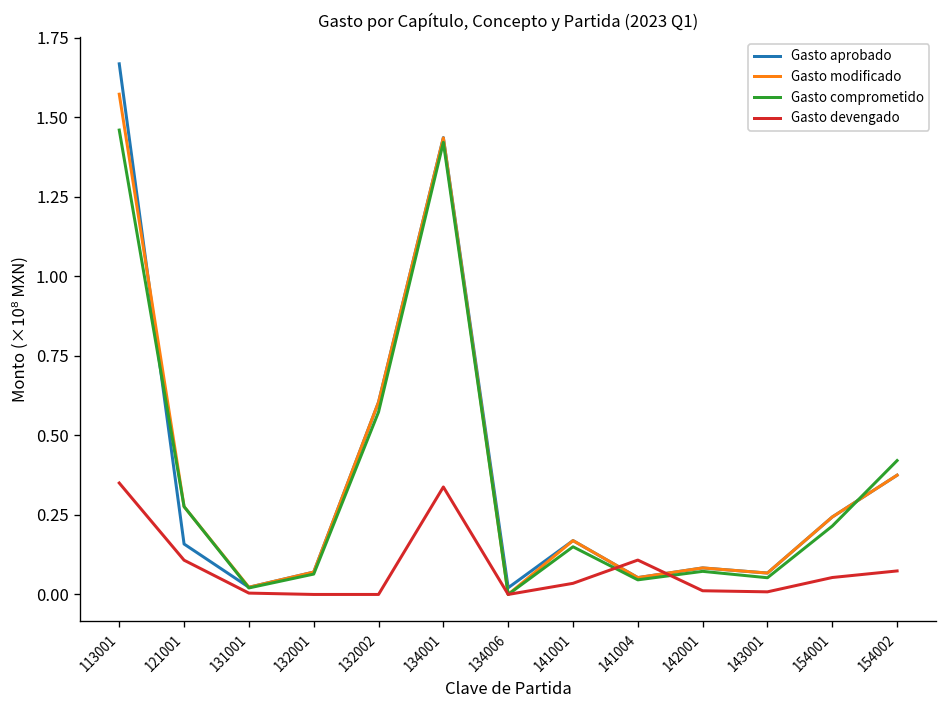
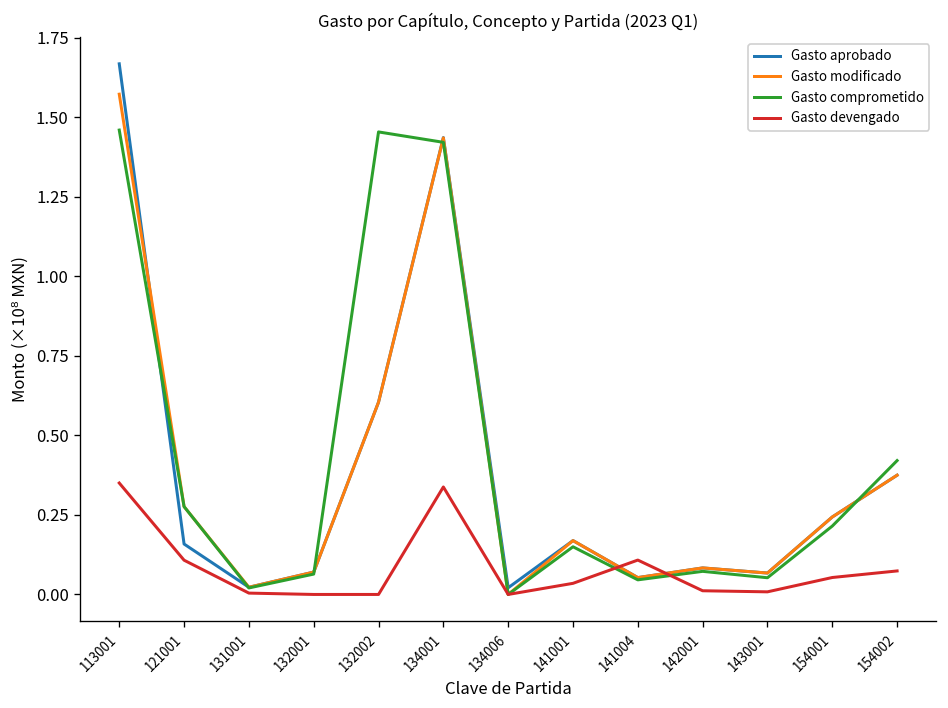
Gasto comprometido, 132002: 0.57 -> 1.45
